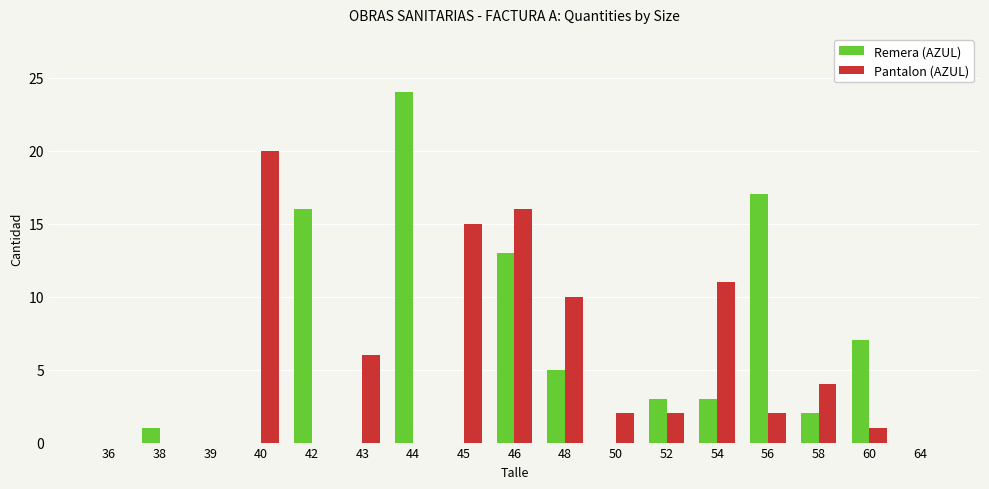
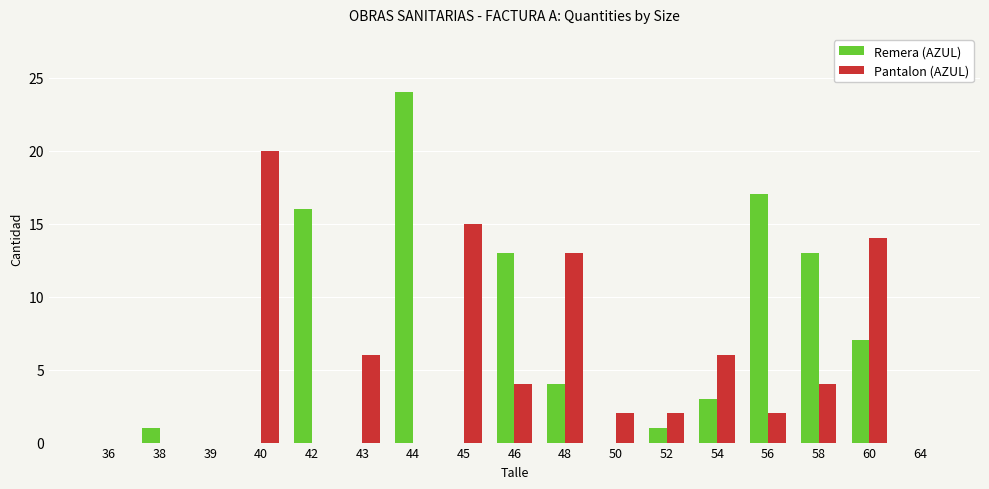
Pantalon (AZUL), 46: 16 -> 4
Remera (AZUL), 48: 5 -> 4
Pantalon (AZUL), 48: 10 -> 13
Remera (AZUL), 52: 3 -> 1
Pantalon (AZUL), 54: 11 -> 6
Remera (AZUL), 58: 2 -> 13
Pantalon (AZUL), 60: 1 -> 14
